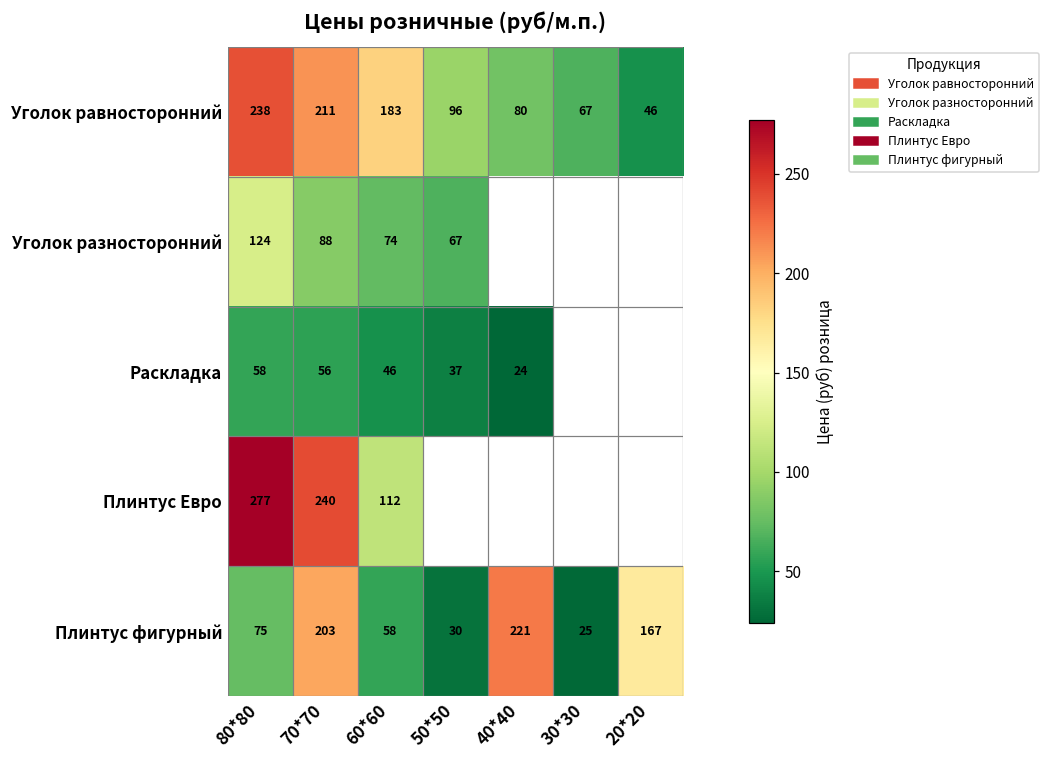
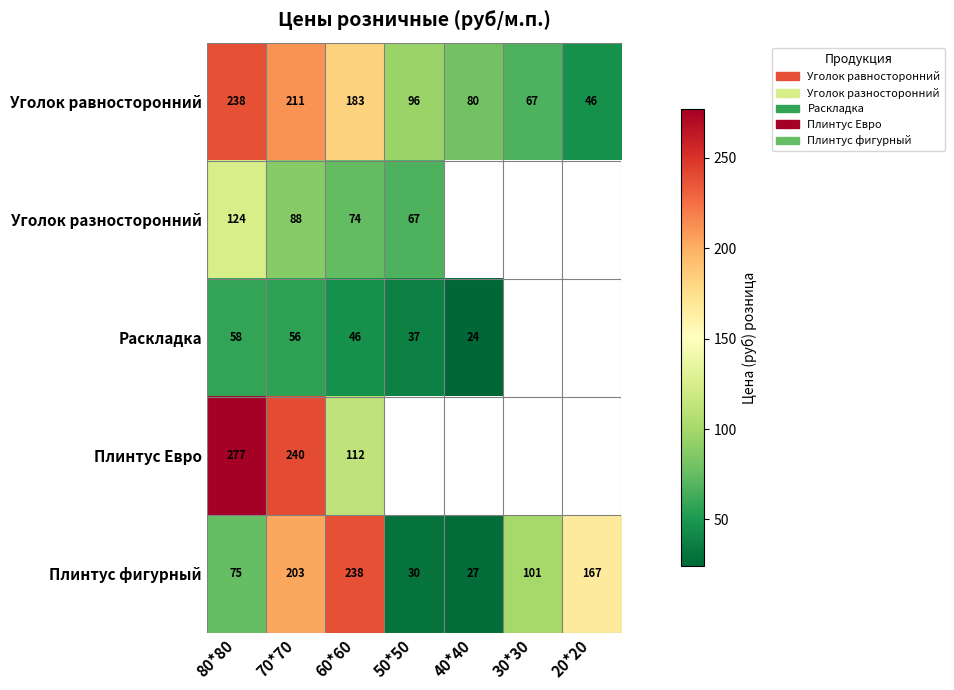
Плинтус фигурный, 60*60: 58 -> 238
Плинтус фигурный, 40*40: 221 -> 27
Плинтус фигурный, 30*30: 25 -> 101
